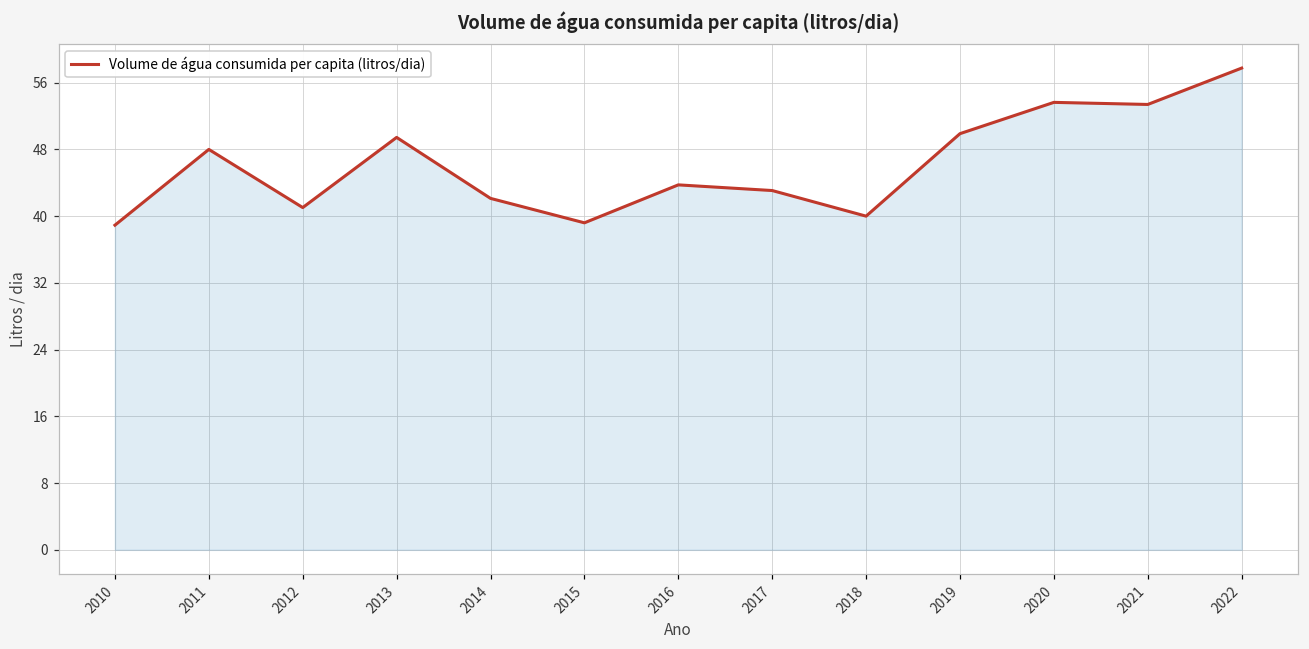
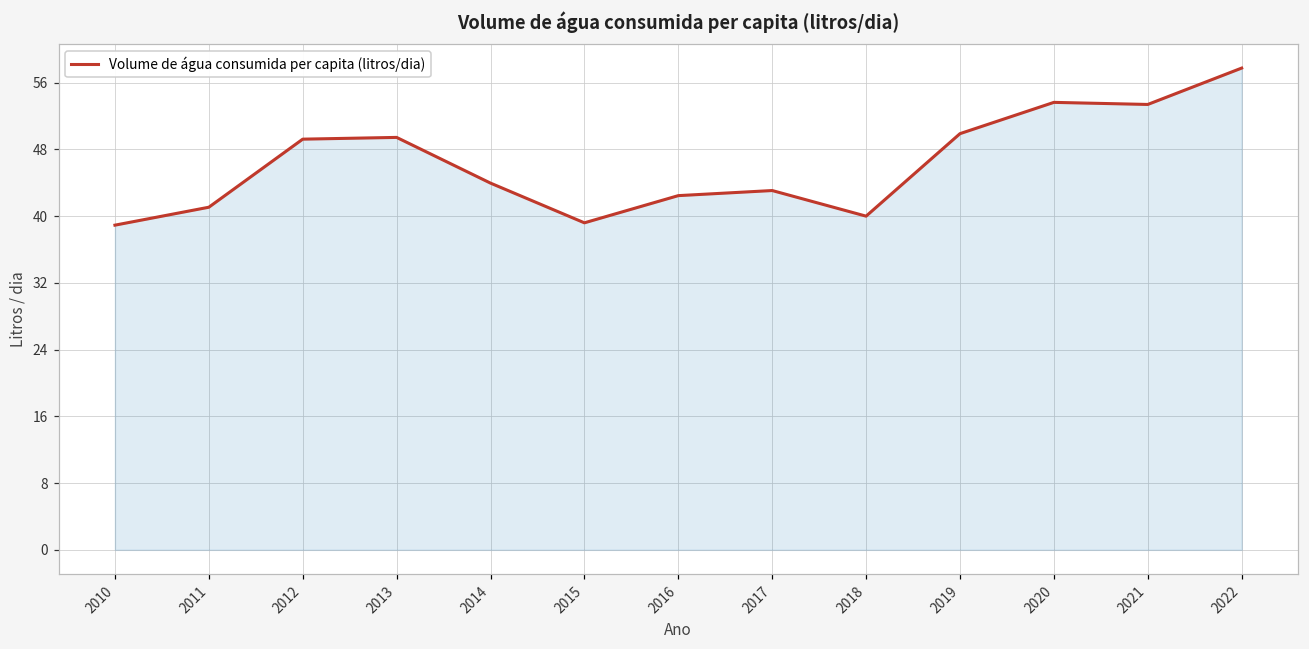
2011: 48 -> 41
2012: 41 -> 49
2014: 42 -> 44
2016: 44 -> 42
